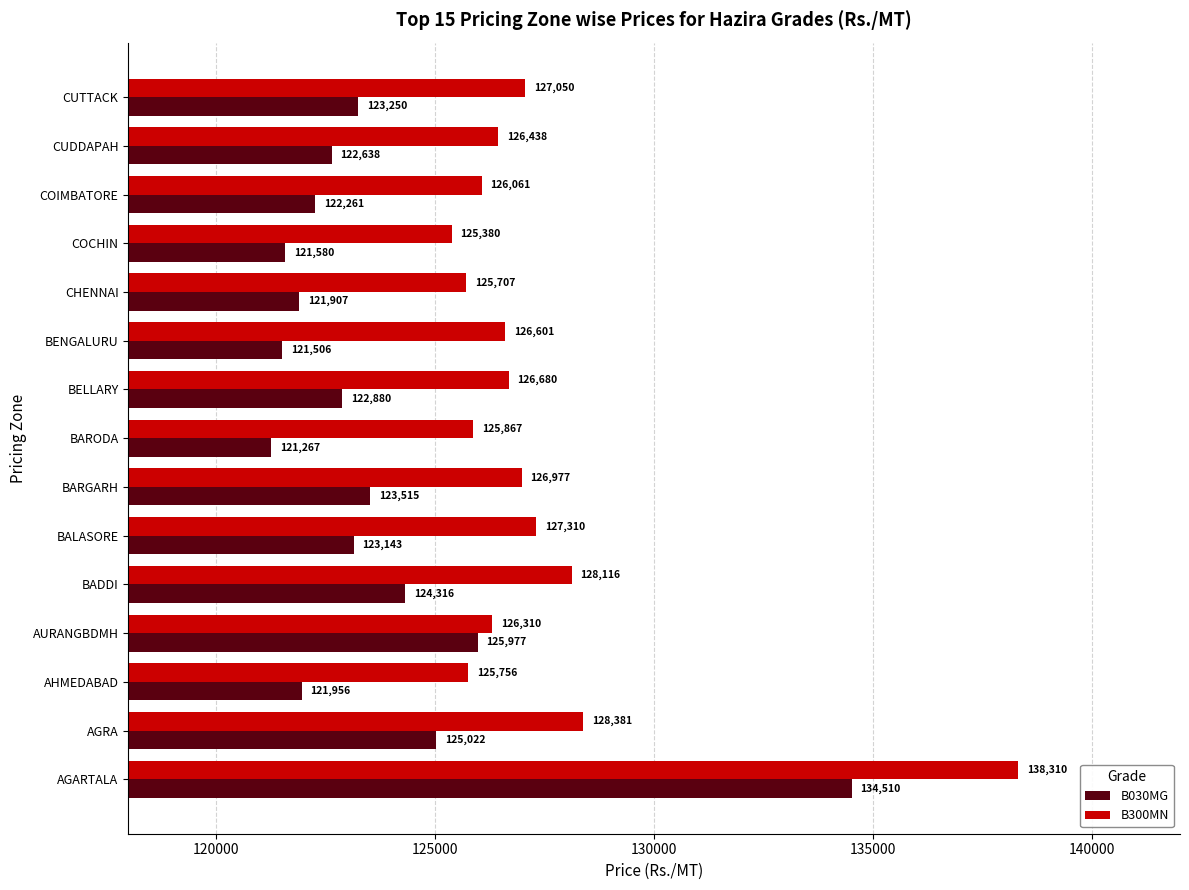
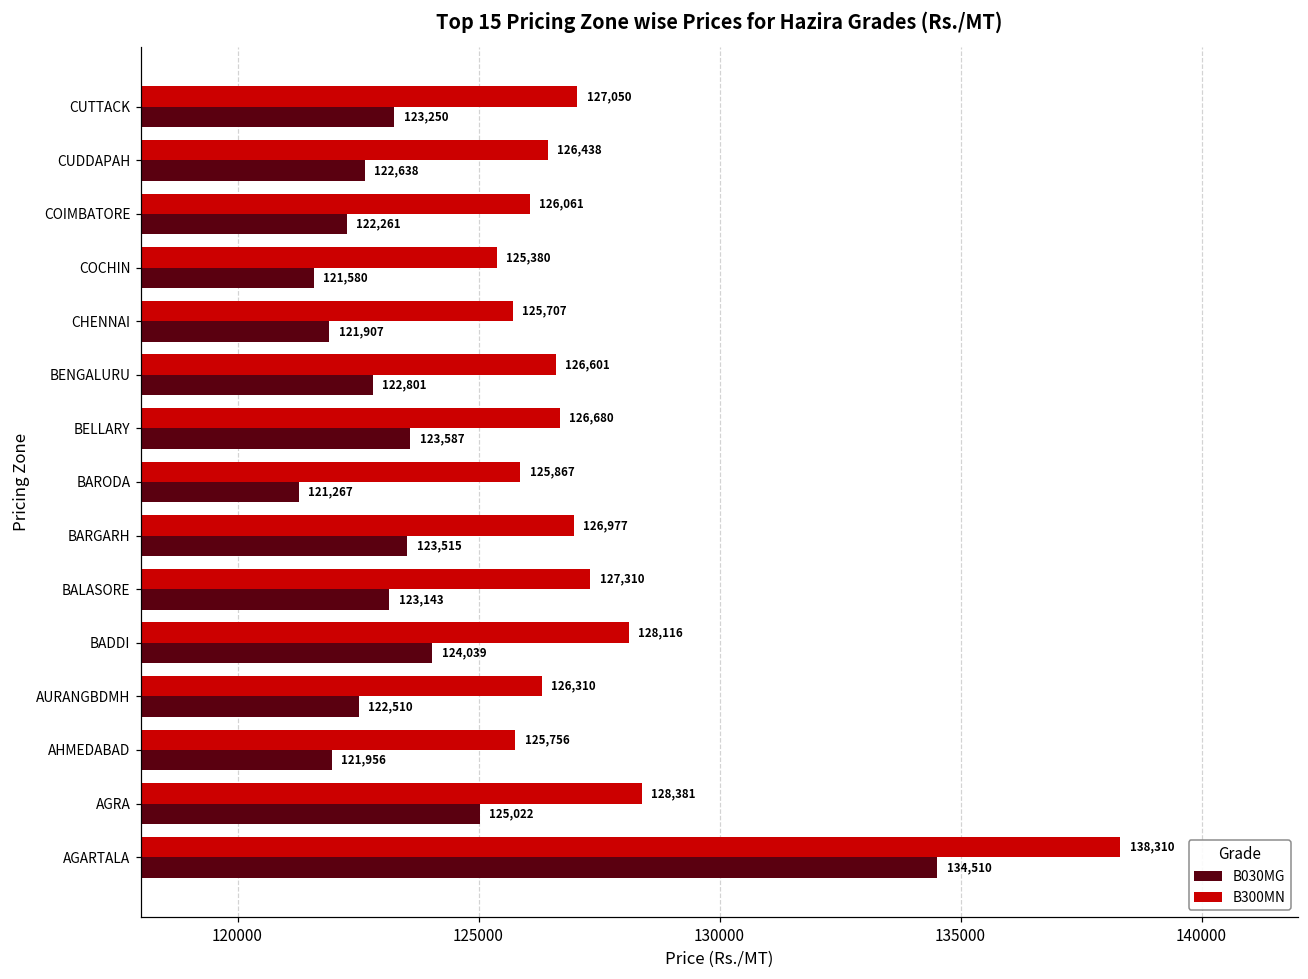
B030MG, BENGALURU: 121,506 -> 122,801
B030MG, BELLARY: 122,880 -> 123,587
B030MG, BADDI: 124,316 -> 124,039
B030MG, AURANGBDMH: 125,977 -> 122,510
